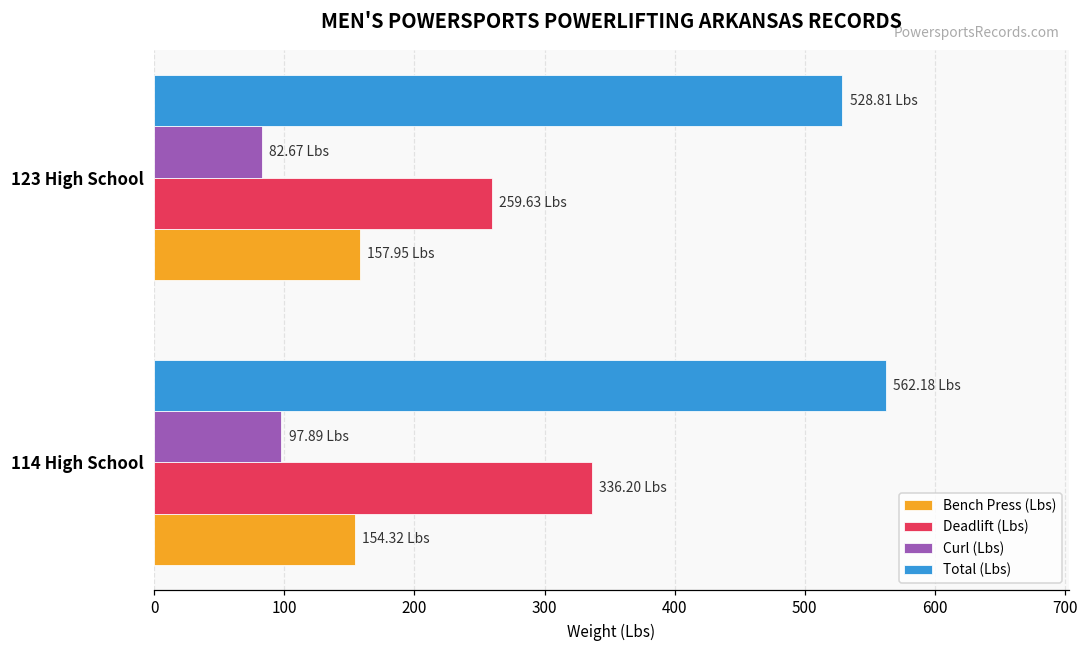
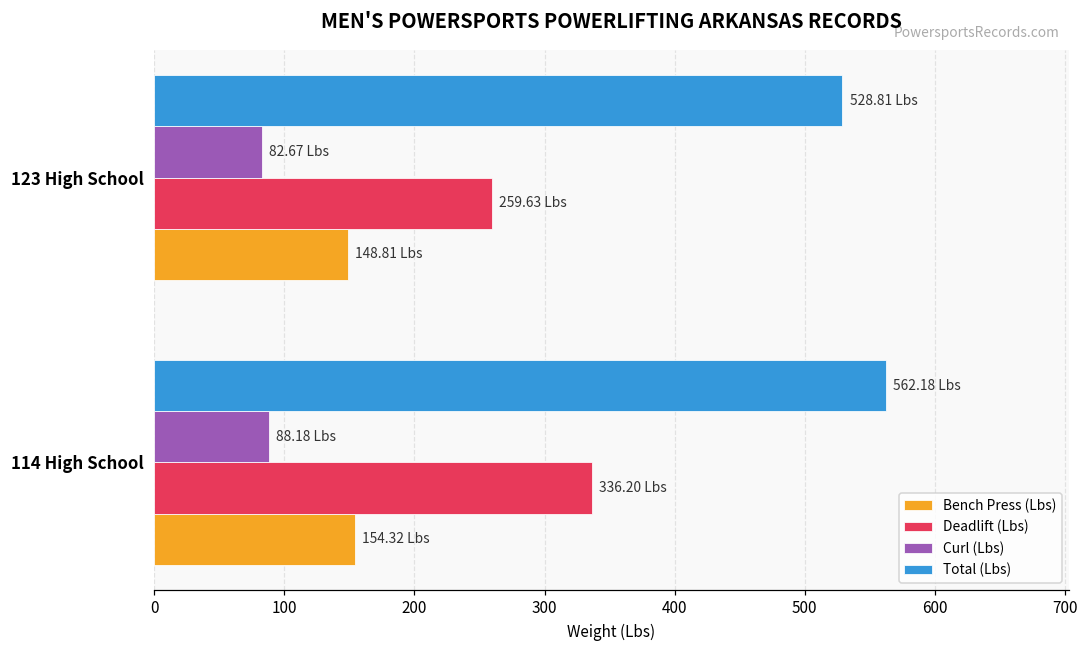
Bench Press (Lbs), 123 High School: 157.95 -> 148.81
Curl (Lbs), 114 High School: 97.89 -> 88.18
